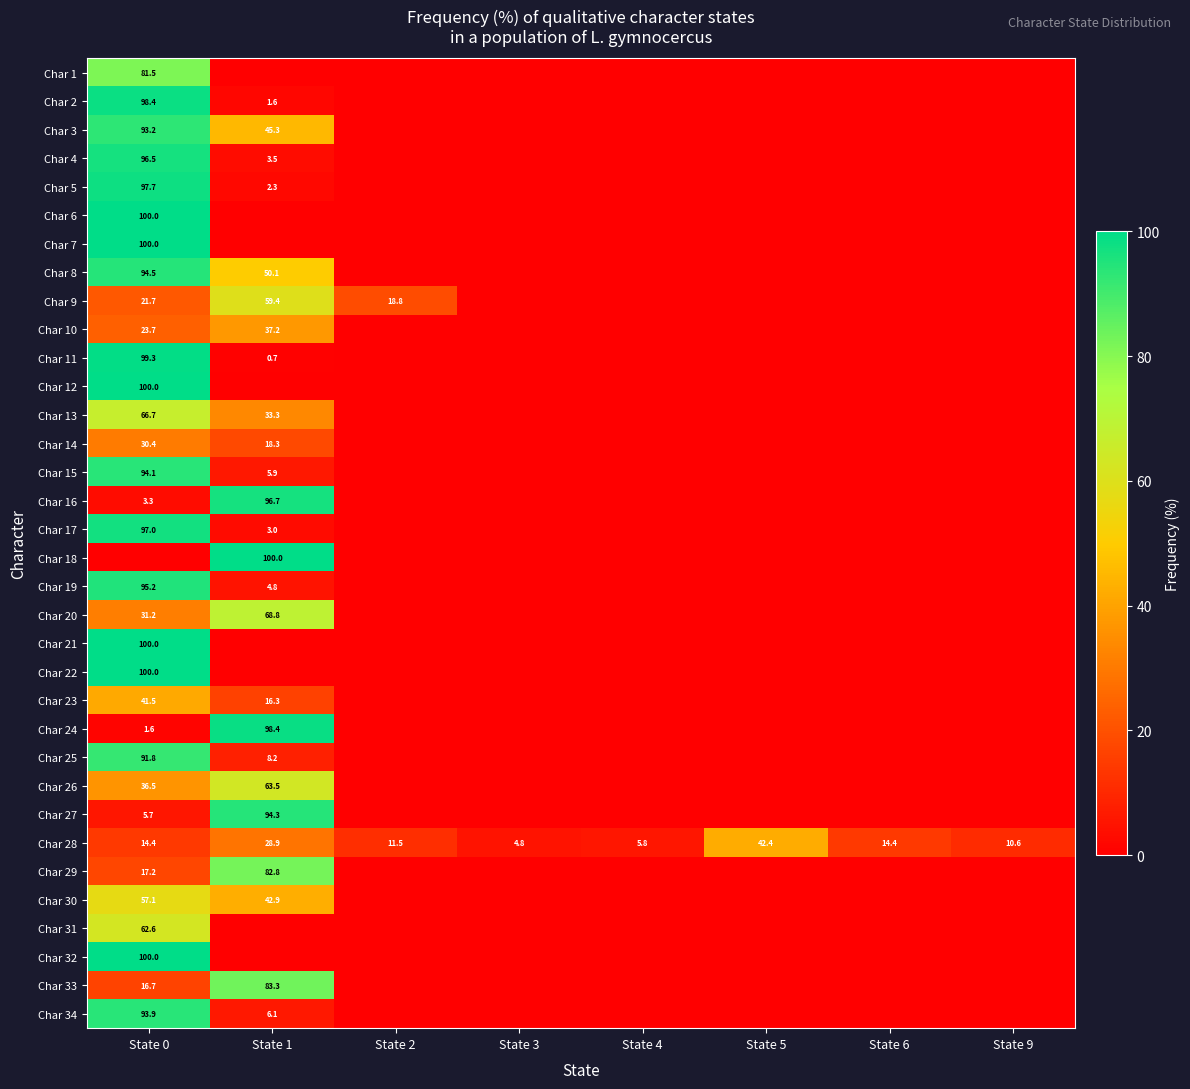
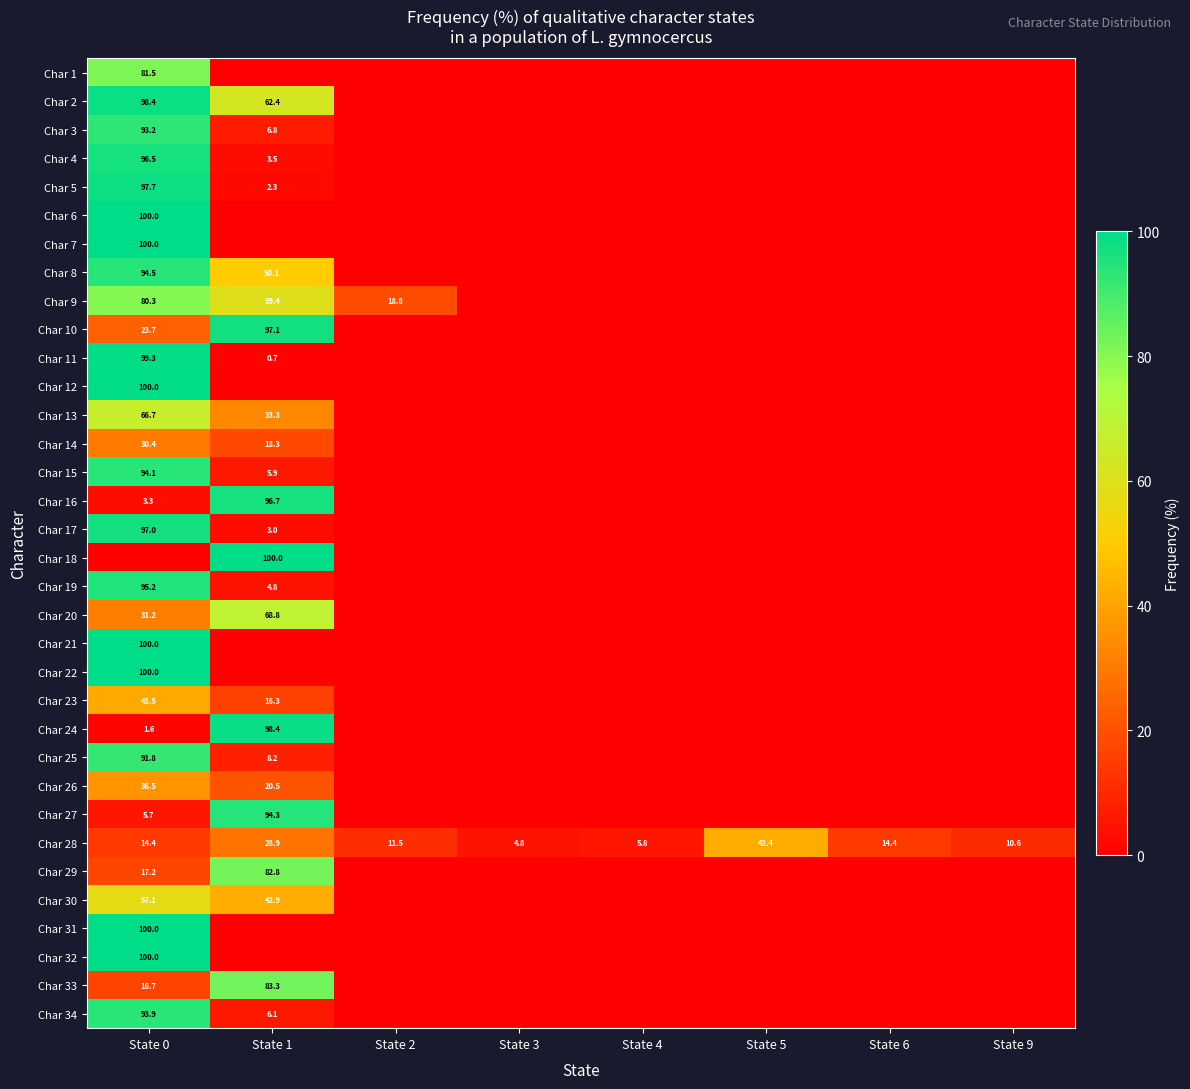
Char 2, State 1: 1.6 -> 62.4
Char 3, State 1: 45.3 -> 6.8
Char 9, State 0: 21.7 -> 80.3
Char 10, State 1: 37.2 -> 97.1
Char 26, State 1: 63.5 -> 20.5
Char 31, State 0: 62.6 -> 100.0
